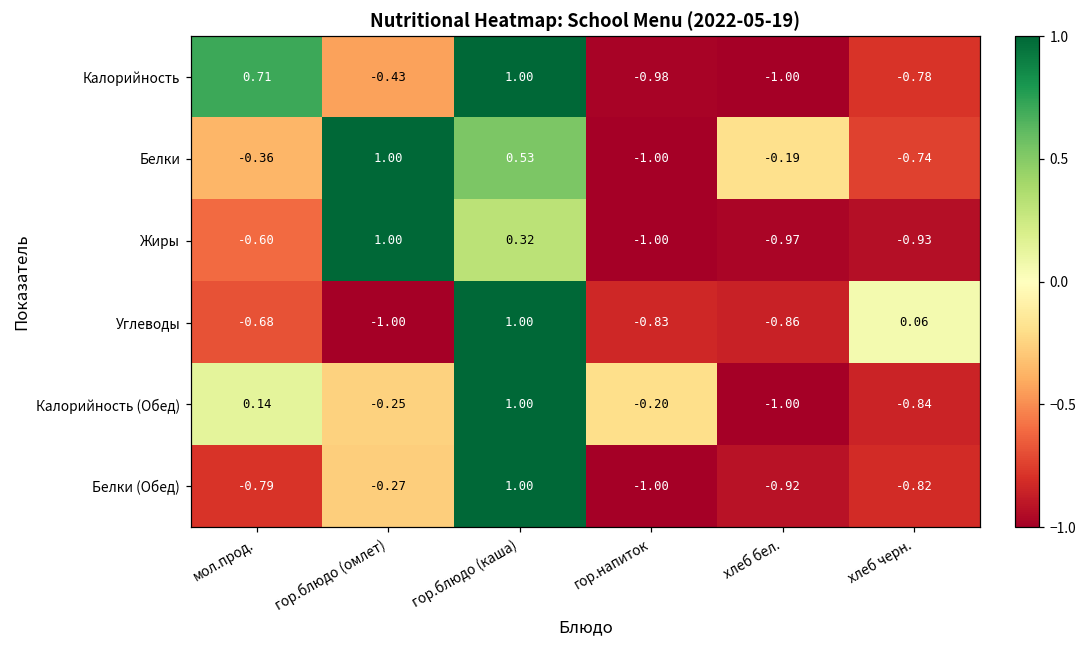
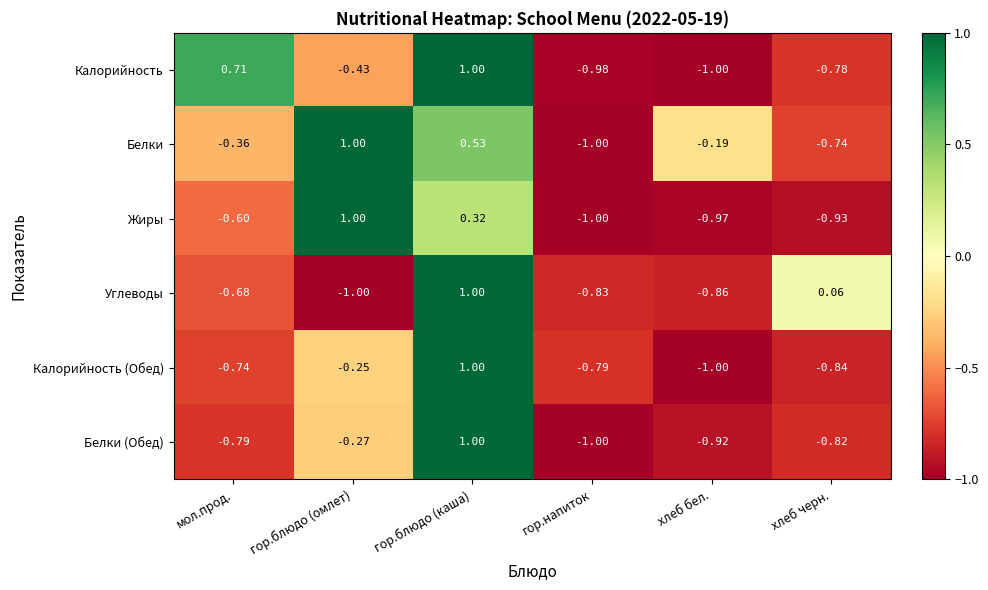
Калорийность (Обед), мол.прод.: 0.14 -> -0.74
Калорийность (Обед), гор.напиток: -0.20 -> -0.79
